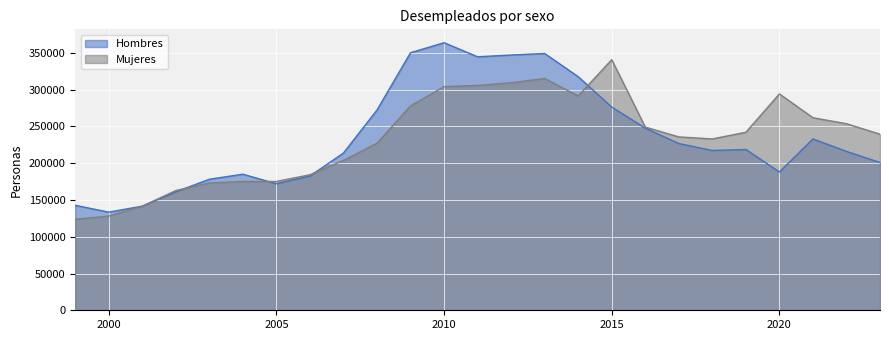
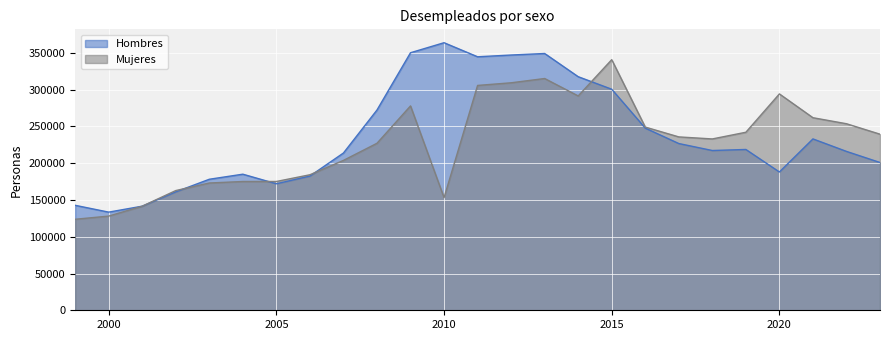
Mujeres, 2010: 300000 -> 150000
Hombres, 2015: 280000 -> 300000
